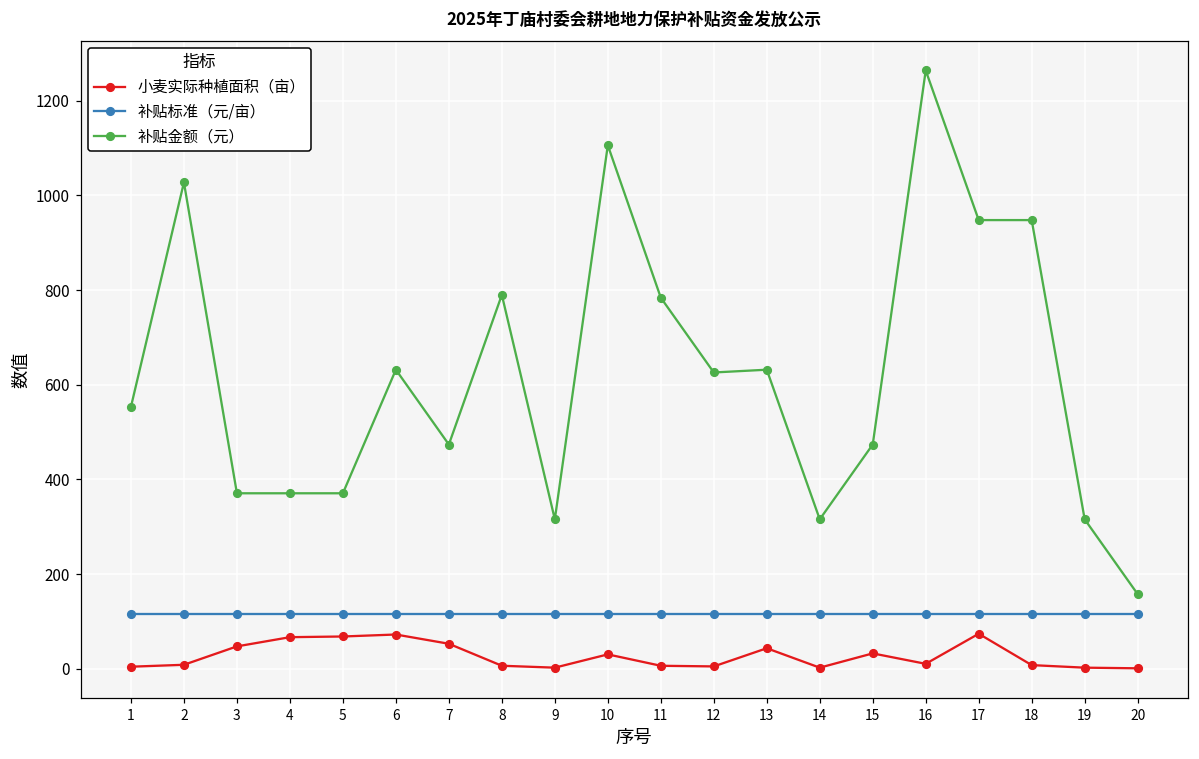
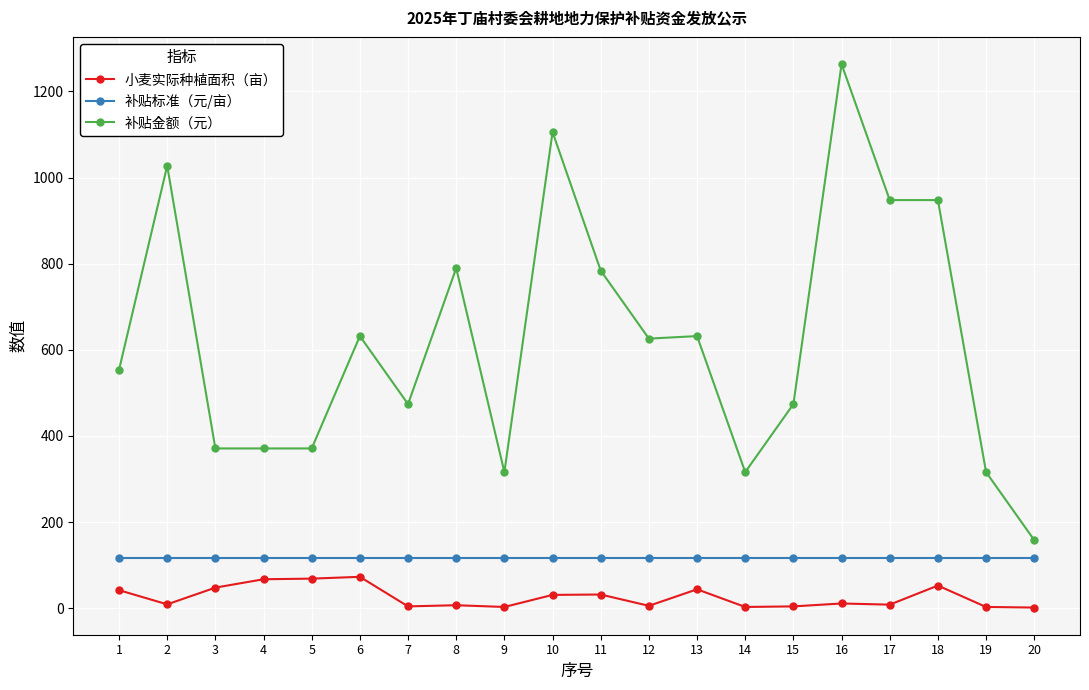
小麦实际种植面积（亩）, 1: 0 -> 40
小麦实际种植面积（亩）, 7: 50 -> 0
小麦实际种植面积（亩）, 11: 10 -> 30
小麦实际种植面积（亩）, 15: 30 -> 0
小麦实际种植面积（亩）, 17: 70 -> 10
小麦实际种植面积（亩）, 18: 10 -> 50
